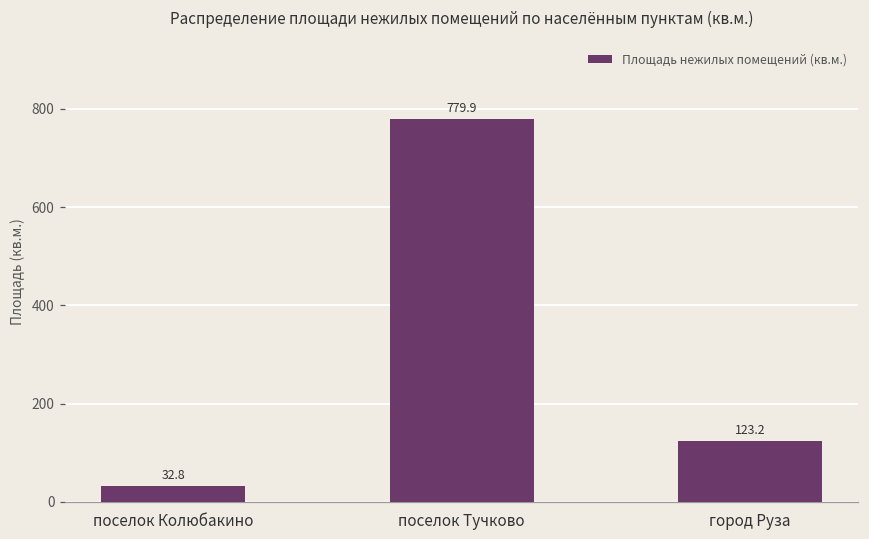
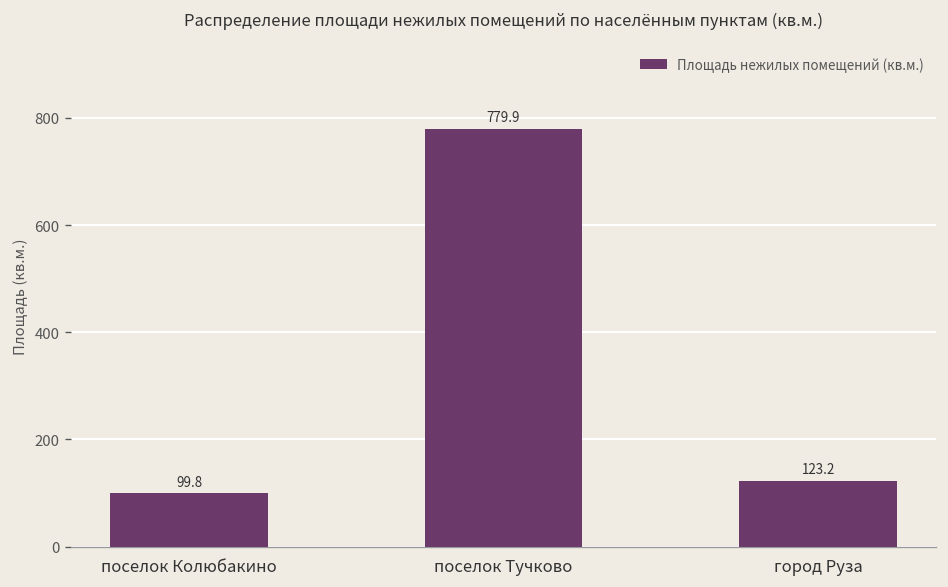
поселок Колюбакино: 32.8 -> 99.8
